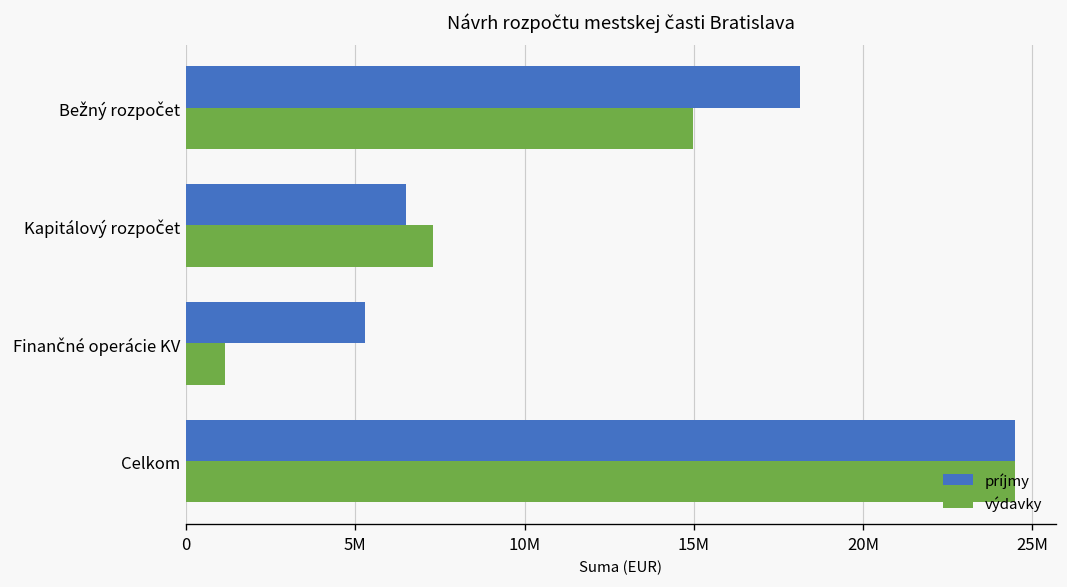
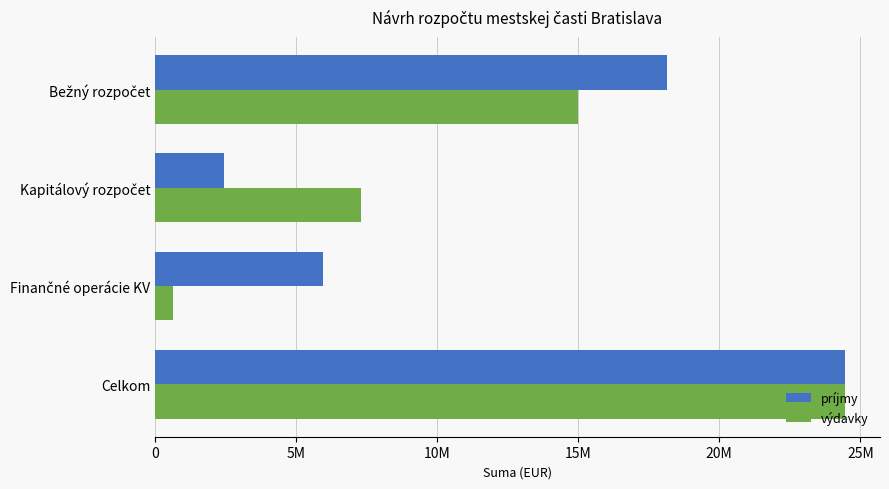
príjmy, Kapitálový rozpočet: 6500000 -> 2400000
príjmy, Finančné operácie KV: 5300000 -> 6000000
výdavky, Finančné operácie KV: 1200000 -> 600000
